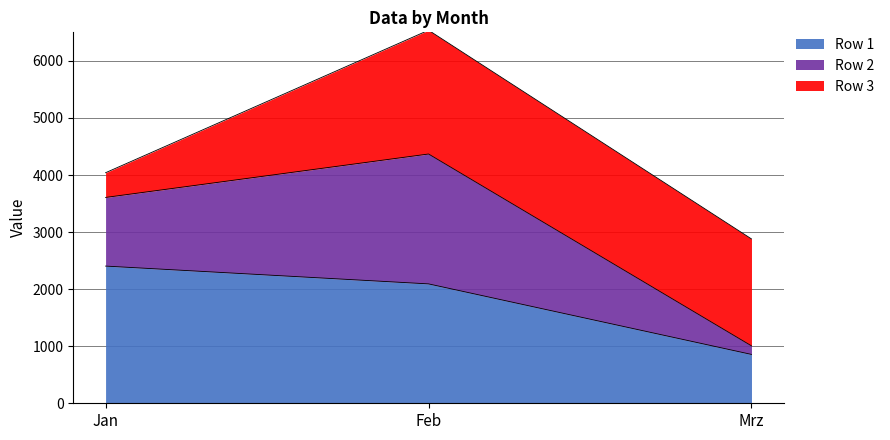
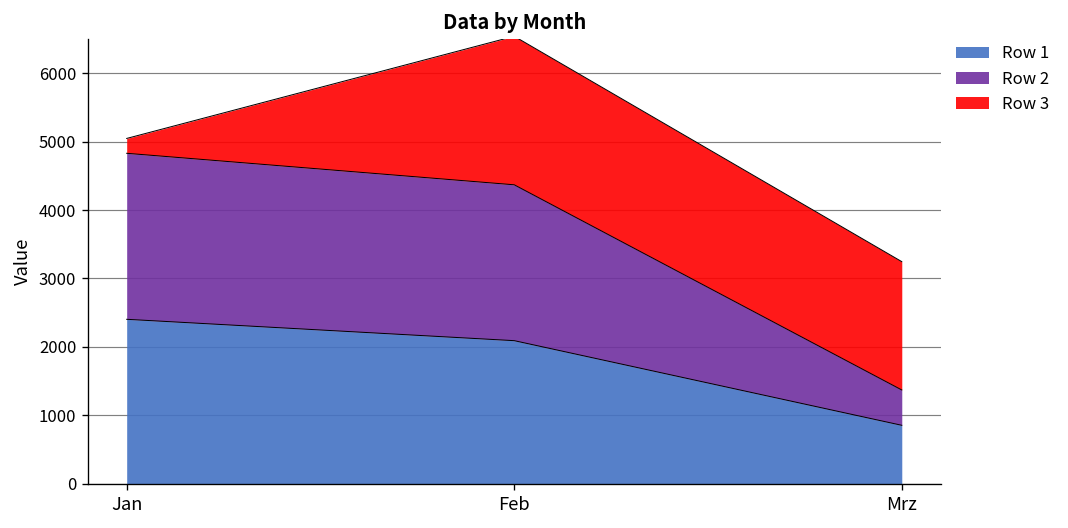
Row 2, Jan: 1200 -> 2400
Row 3, Jan: 400 -> 200
Row 2, Mrz: 200 -> 500
